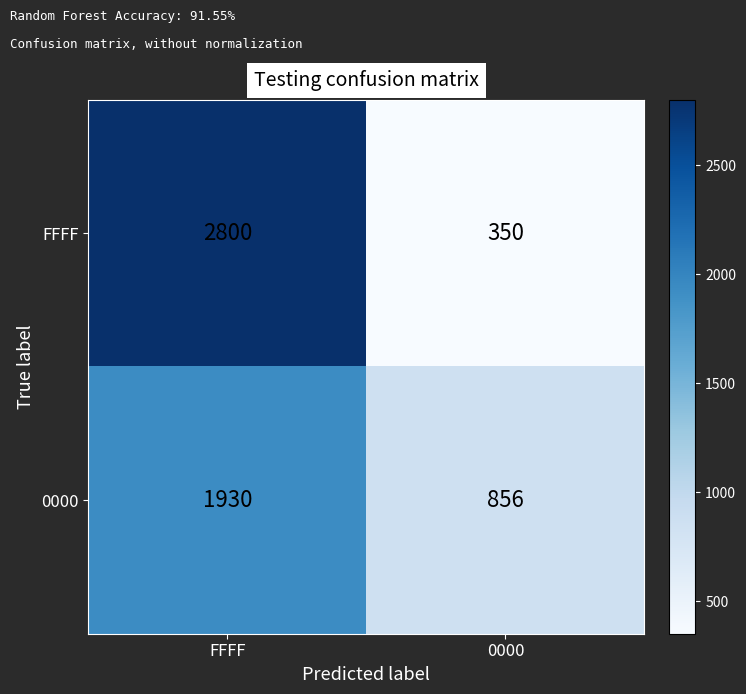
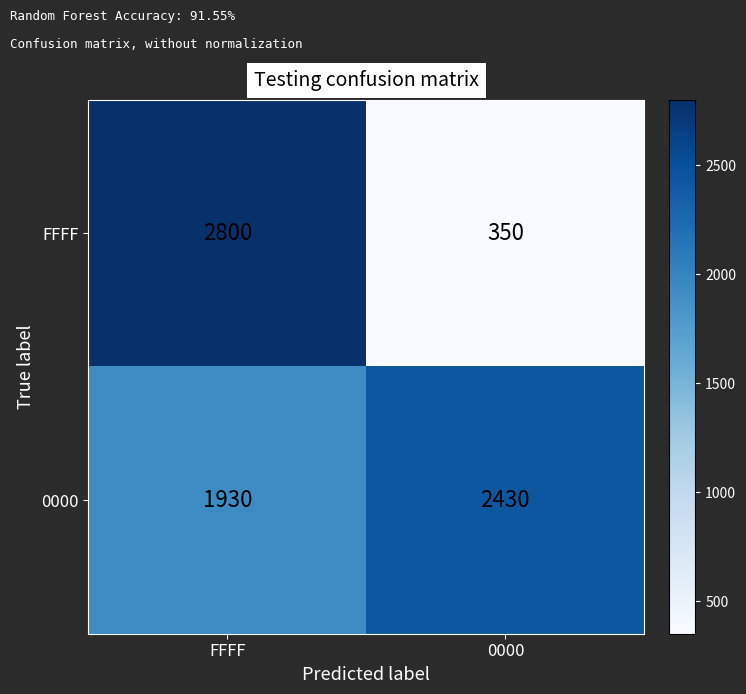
0000, 0000: 856 -> 2430
